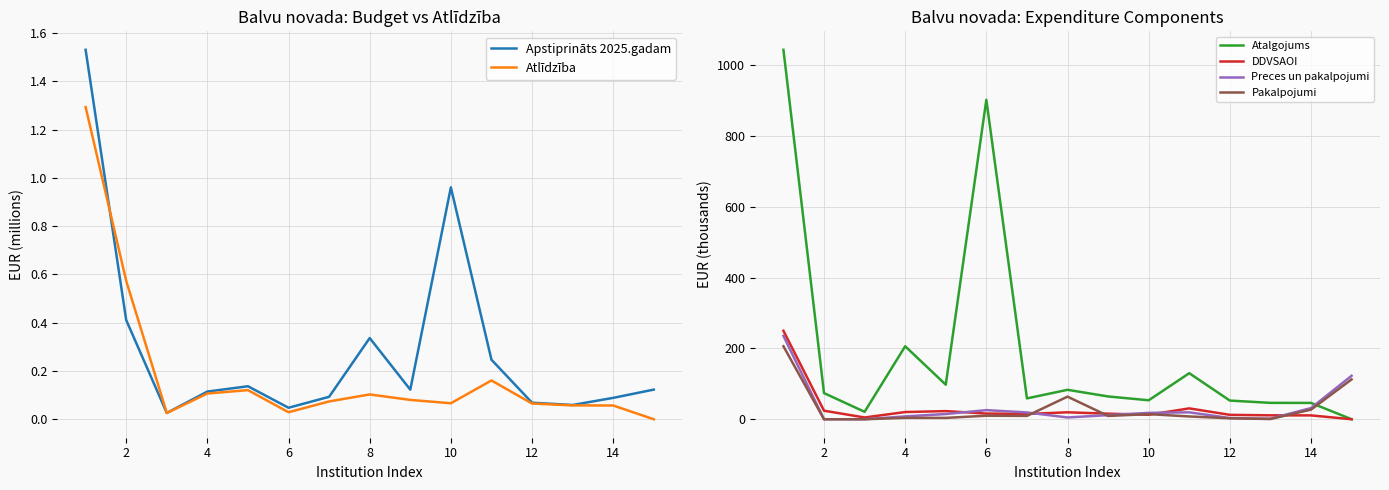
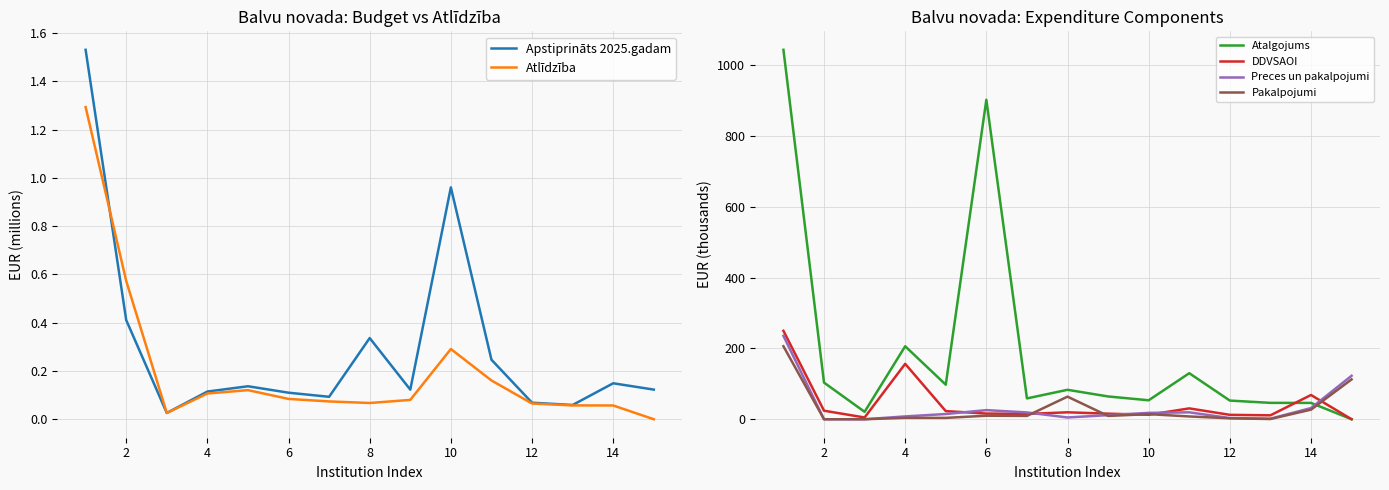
Balvu novada: Budget vs Atlīdzība, Apstiprināts 2025.gadam, 6: 0.05 -> 0.11
Balvu novada: Budget vs Atlīdzība, Atlīdzība, 6: 0.03 -> 0.08
Balvu novada: Budget vs Atlīdzība, Atlīdzība, 8: 0.10 -> 0.07
Balvu novada: Budget vs Atlīdzība, Atlīdzība, 10: 0.07 -> 0.29
Balvu novada: Budget vs Atlīdzība, Apstiprināts 2025.gadam, 14: 0.09 -> 0.15
Balvu novada: Expenditure Components, Atalgojums, 2: 70 -> 100
Balvu novada: Expenditure Components, DDVSAOI, 4: 20 -> 160
Balvu novada: Expenditure Components, DDVSAOI, 14: 10 -> 70
